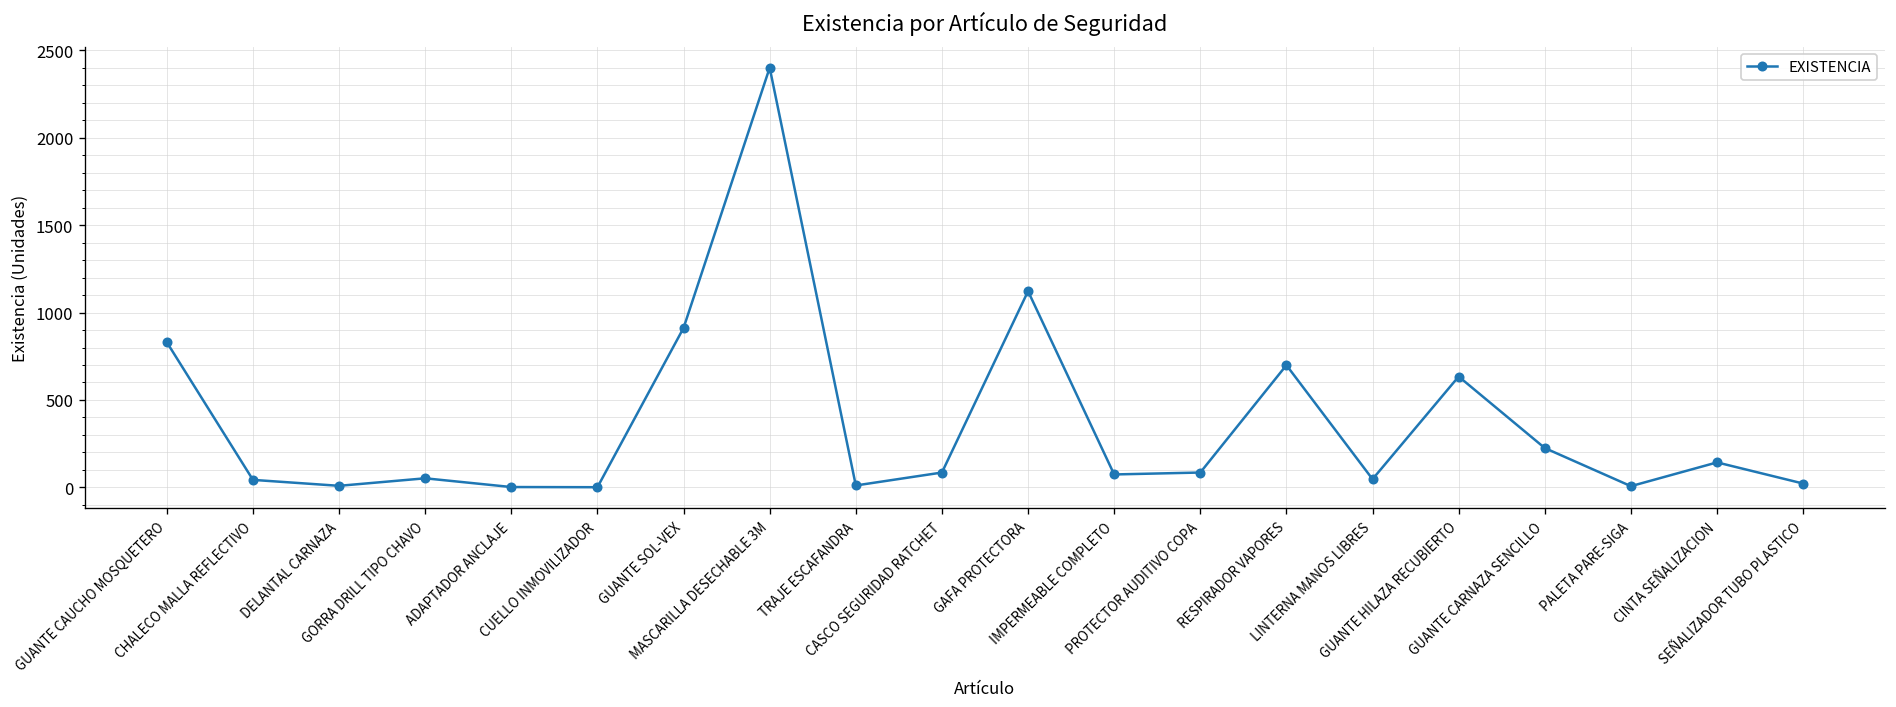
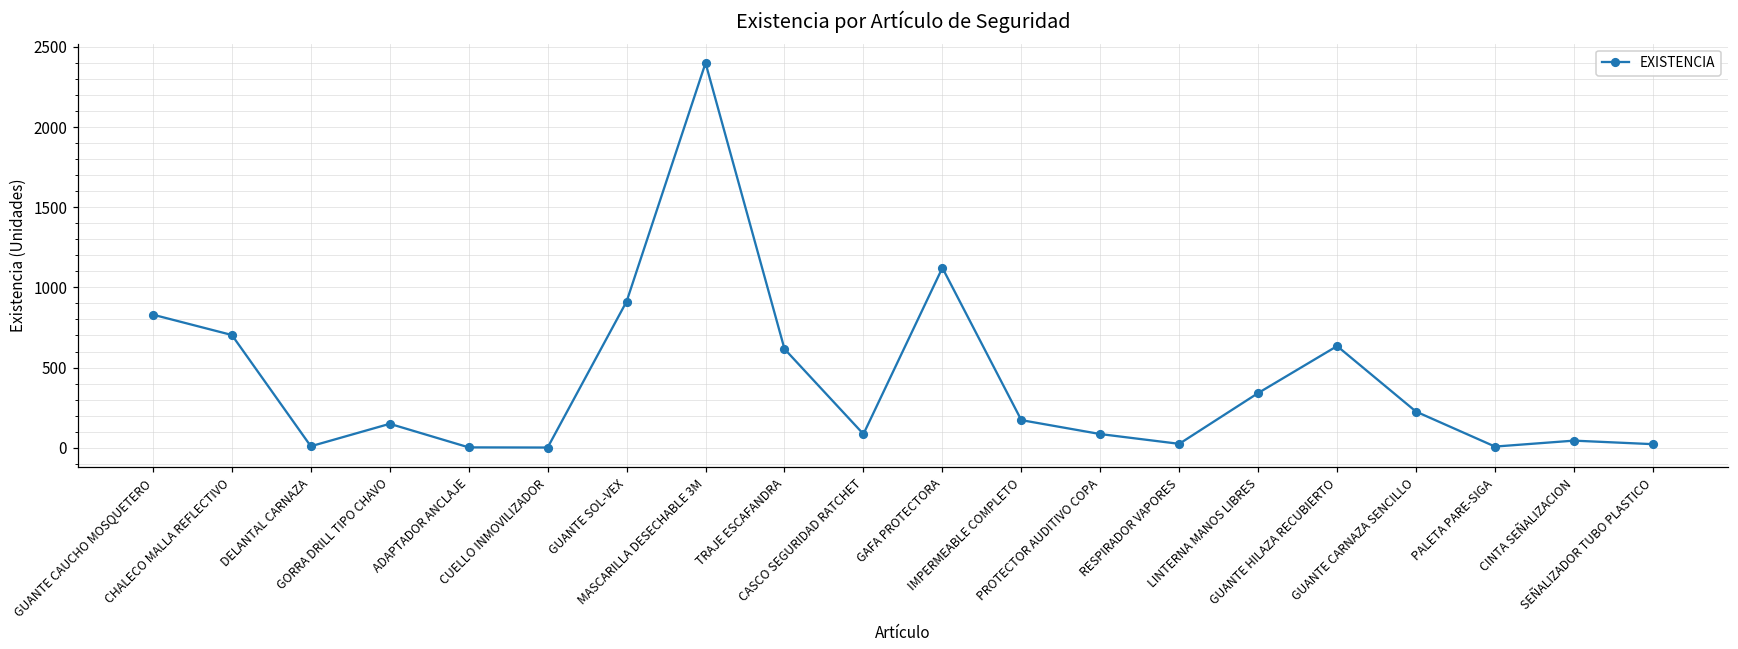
CHALECO MALLA REFLECTIVO: 40 -> 700
GORRA DRILL TIPO CHAVO: 50 -> 150
TRAJE ESCAFANDRA: 10 -> 620
IMPERMEABLE COMPLETO: 70 -> 170
RESPIRADOR VAPORES: 700 -> 20
LINTERNA MANOS LIBRES: 50 -> 340
CINTA SEÑALIZACION: 140 -> 40
